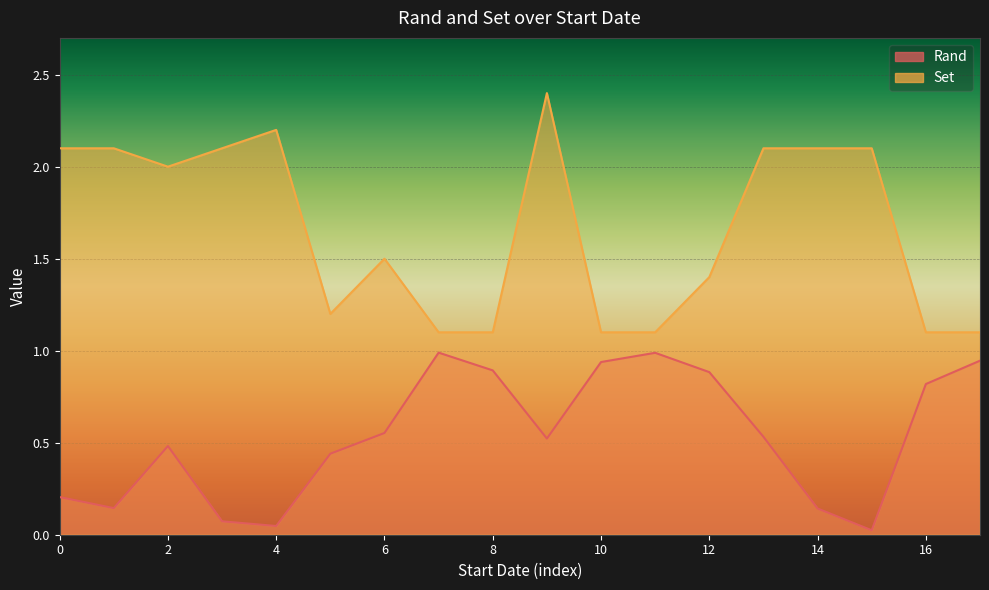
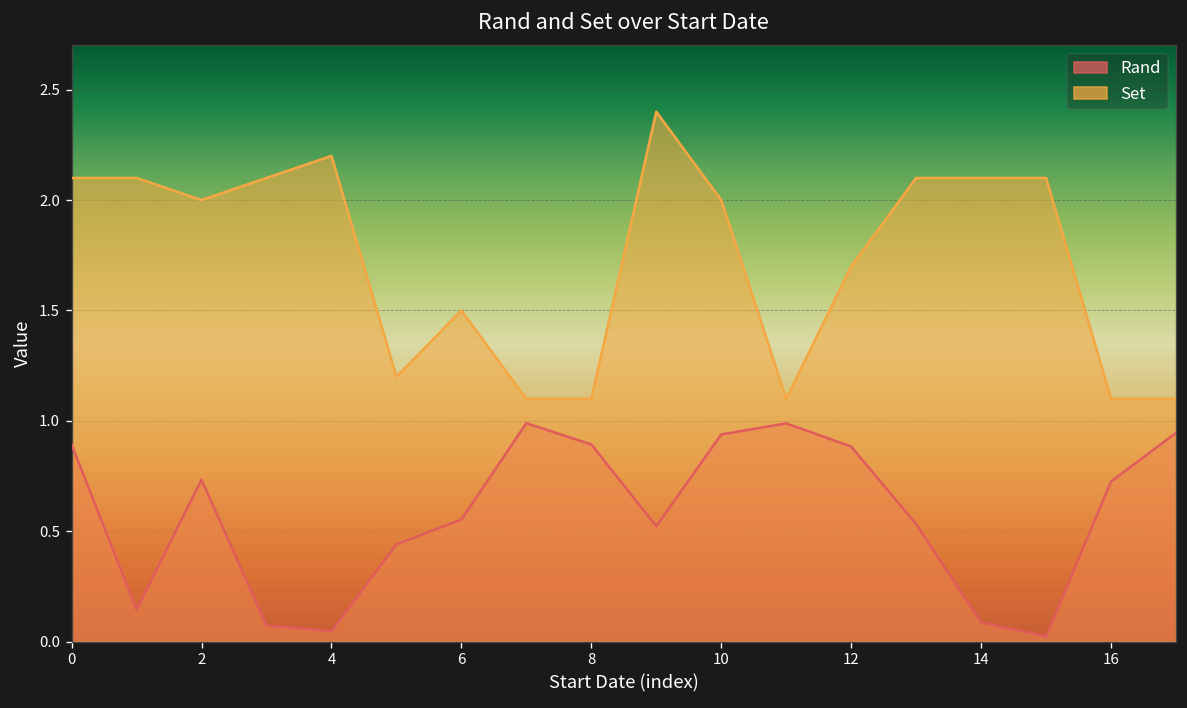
Rand, 0: 0.20 -> 0.89
Rand, 2: 0.48 -> 0.73
Set, 10: 1.1 -> 2.0
Set, 12: 1.4 -> 1.7
Rand, 14: 0.14 -> 0.09
Rand, 16: 0.82 -> 0.72
